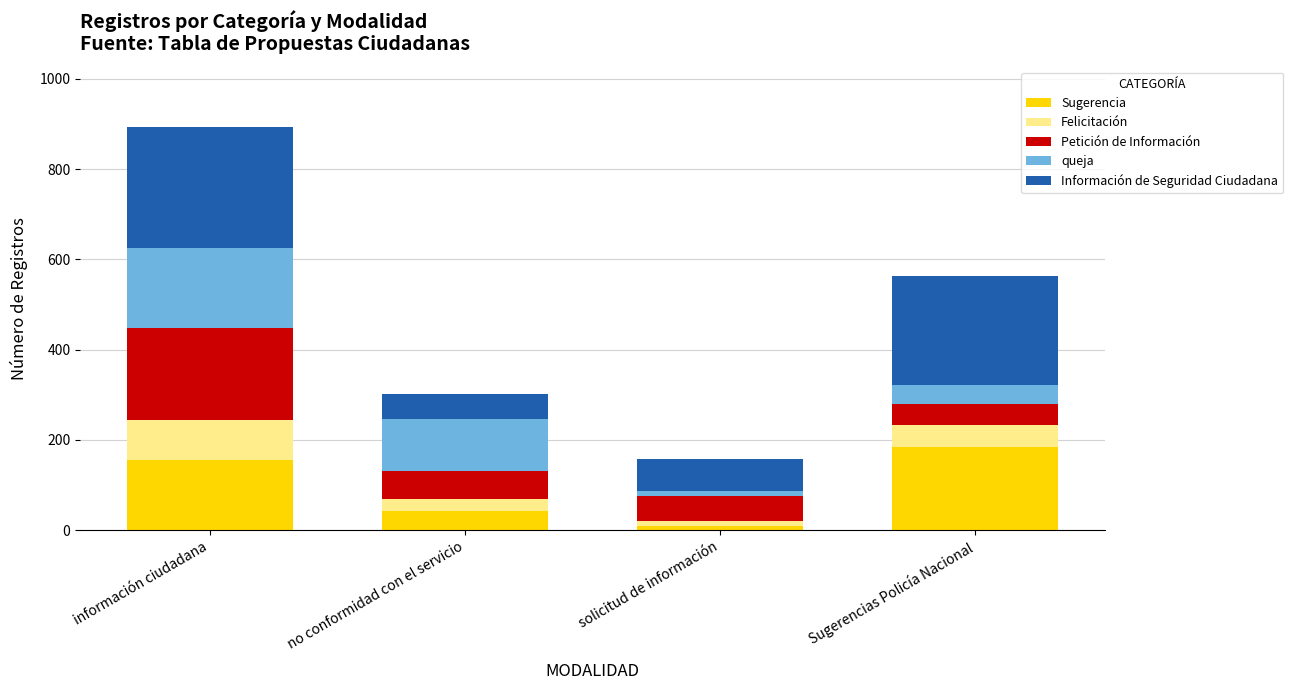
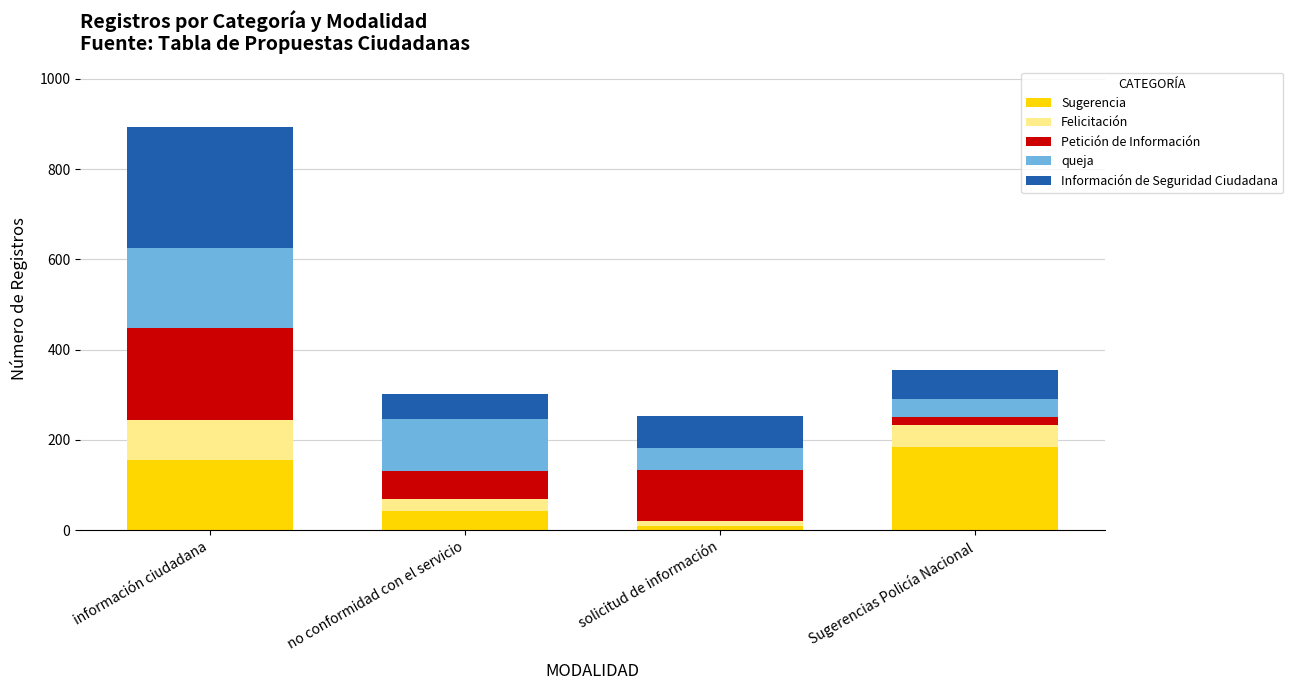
Petición de Información, solicitud de información: 60 -> 110
queja, solicitud de información: 10 -> 50
Petición de Información, Sugerencias Policía Nacional: 50 -> 20
Información de Seguridad Ciudadana, Sugerencias Policía Nacional: 240 -> 60
